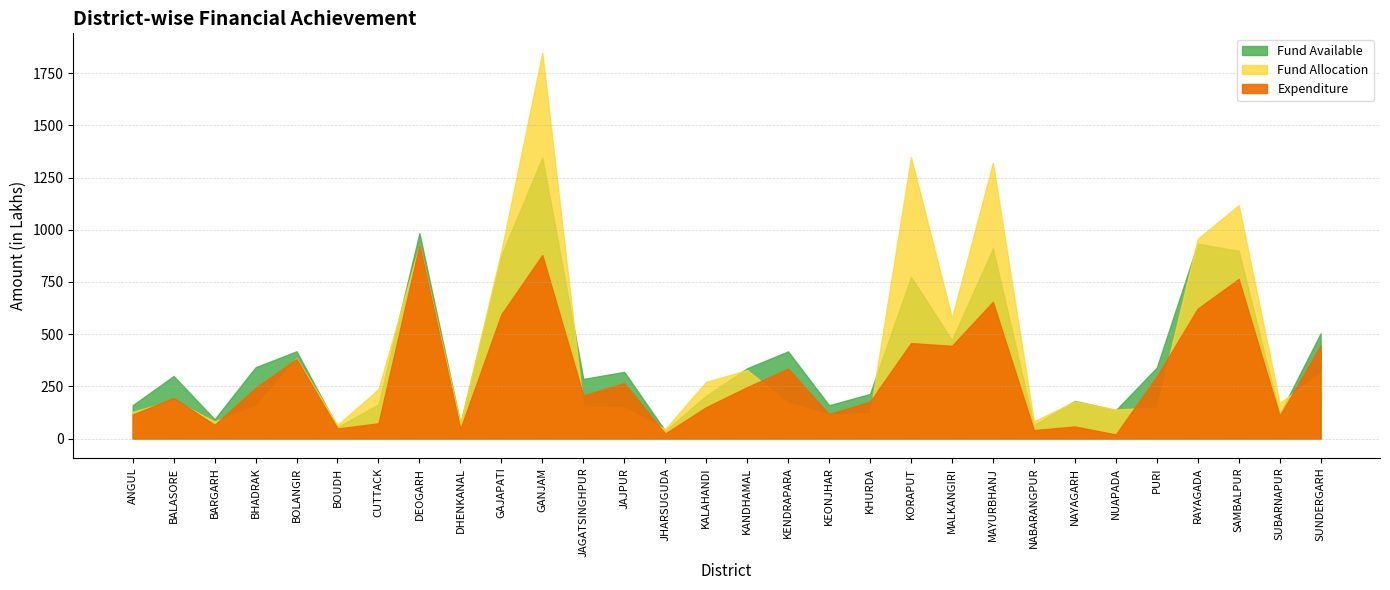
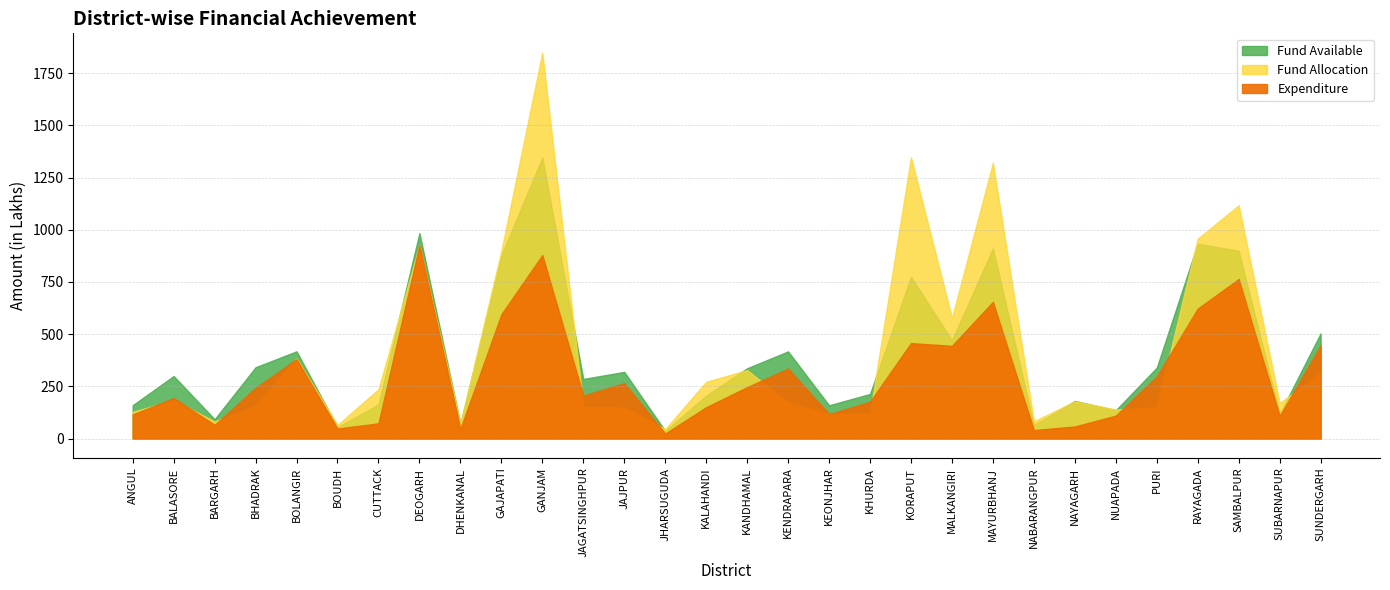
Expenditure, NUAPADA: 20 -> 110
